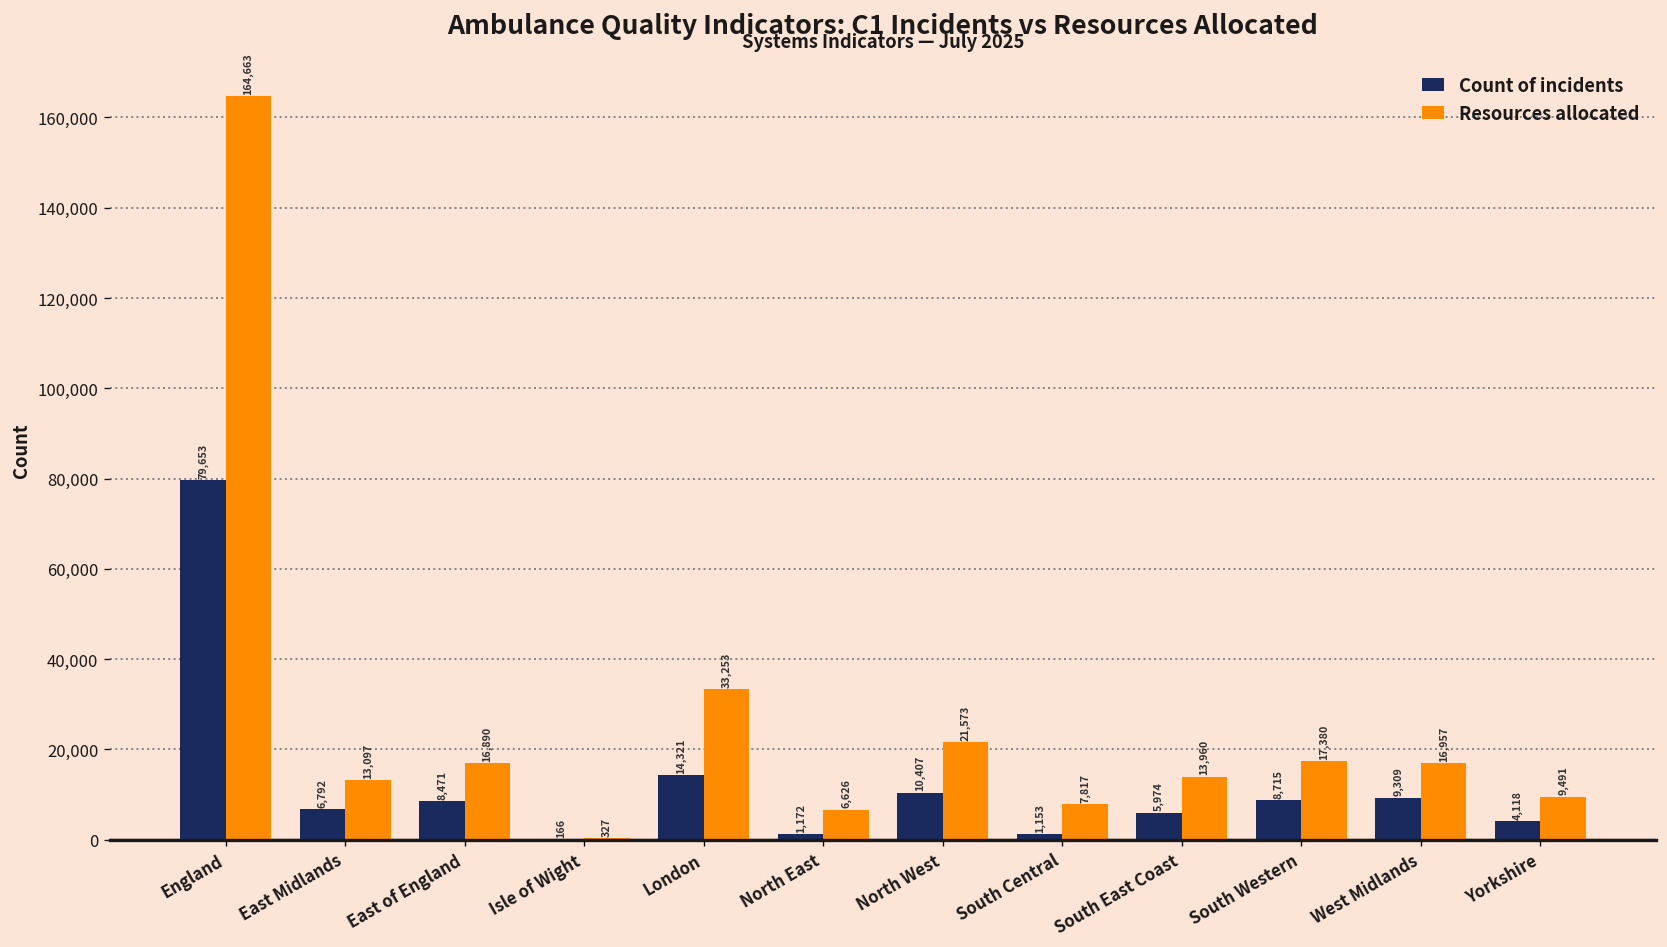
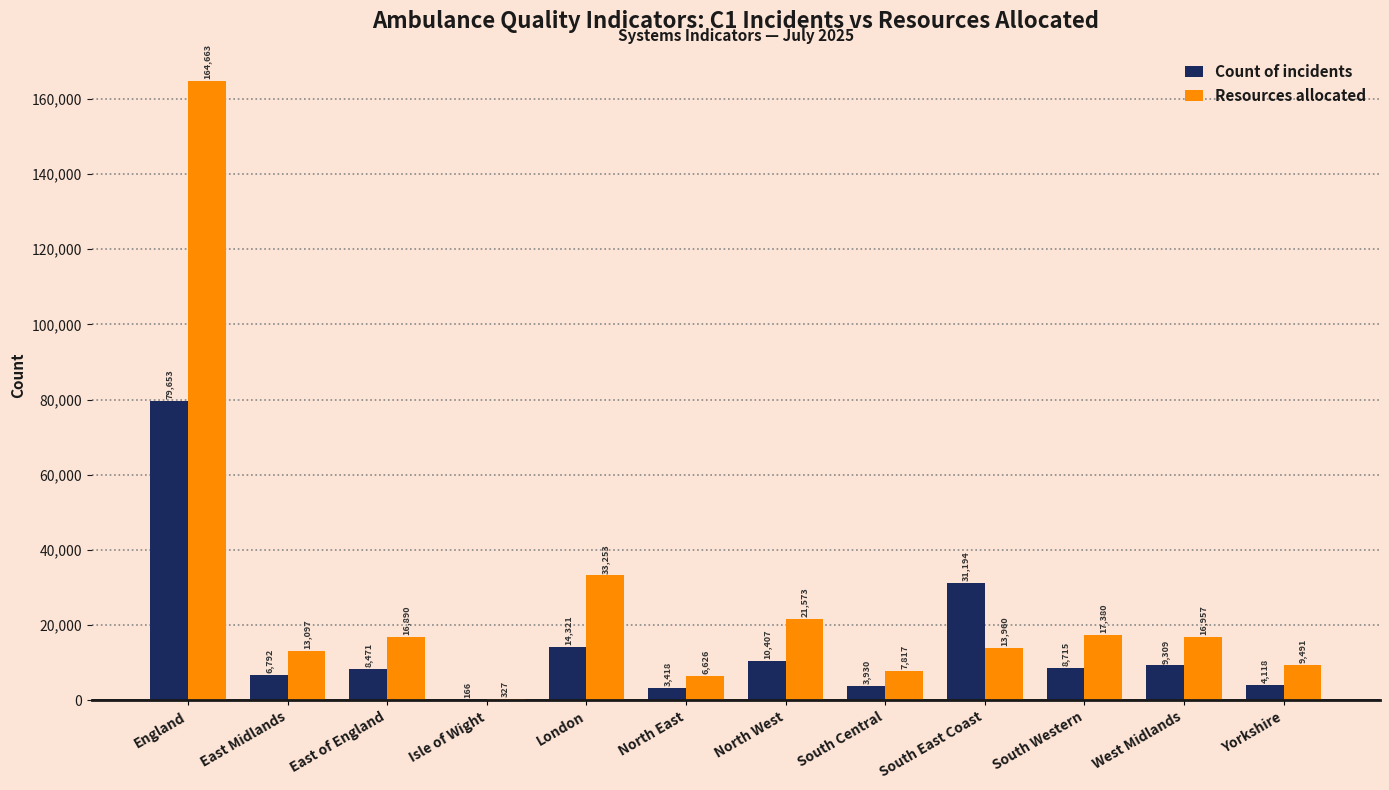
Count of incidents, North East: 1,172 -> 3,418
Count of incidents, South Central: 1,153 -> 3,930
Count of incidents, South East Coast: 5,974 -> 31,194
